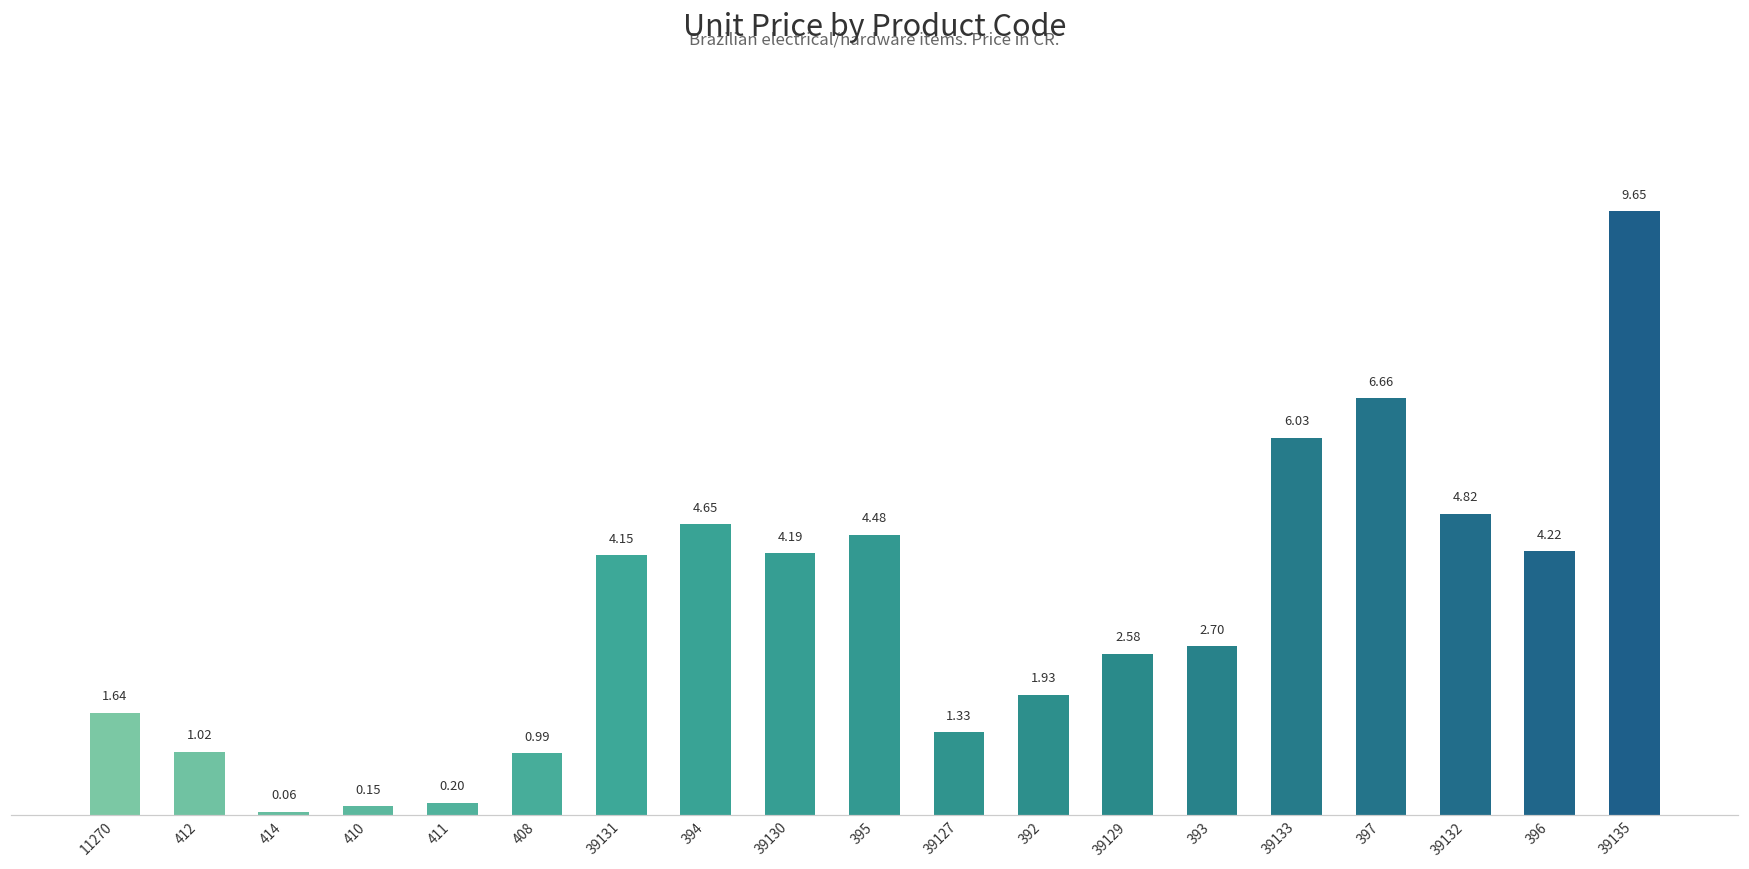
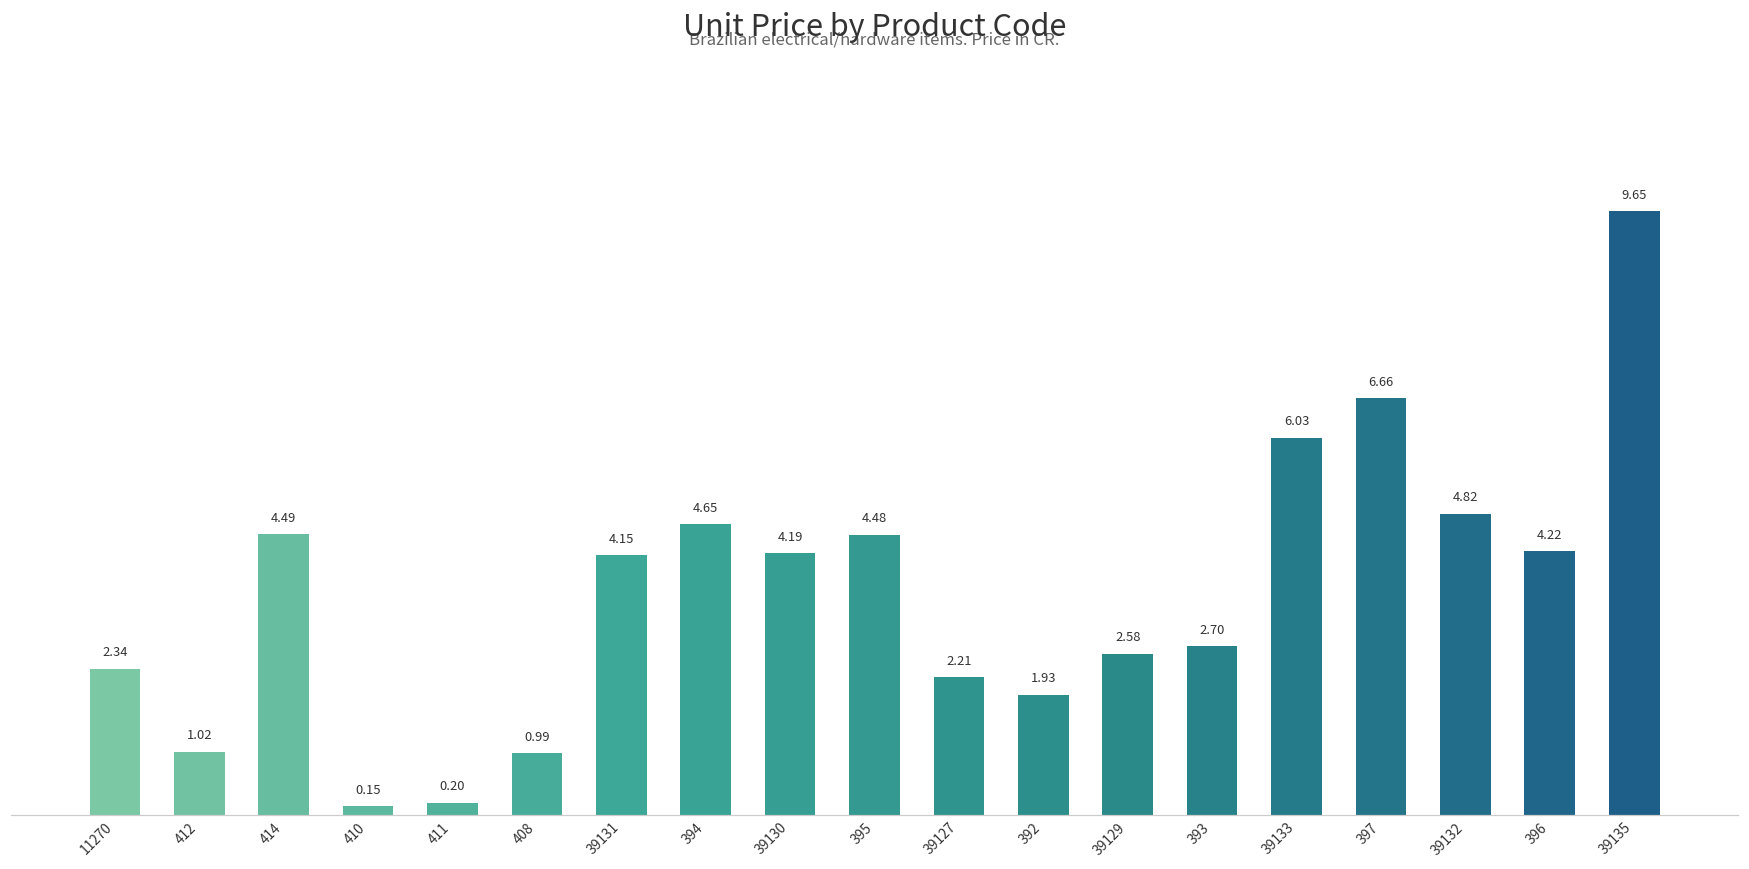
11270: 1.64 -> 2.34
414: 0.06 -> 4.49
39127: 1.33 -> 2.21
